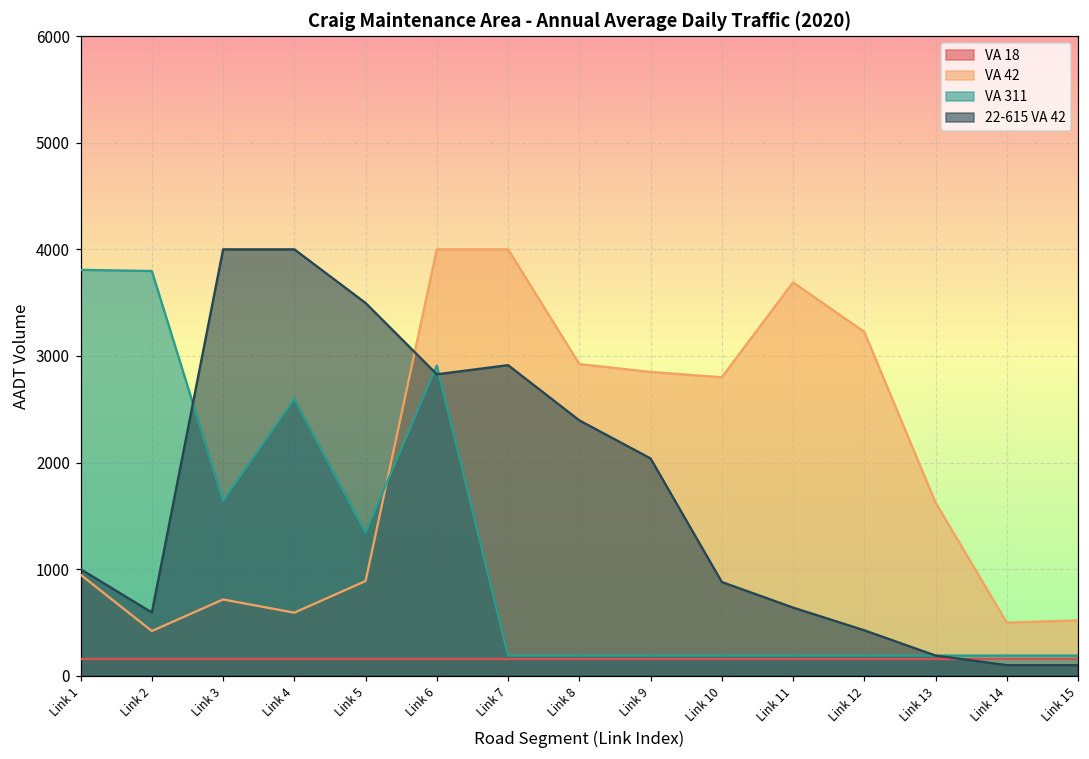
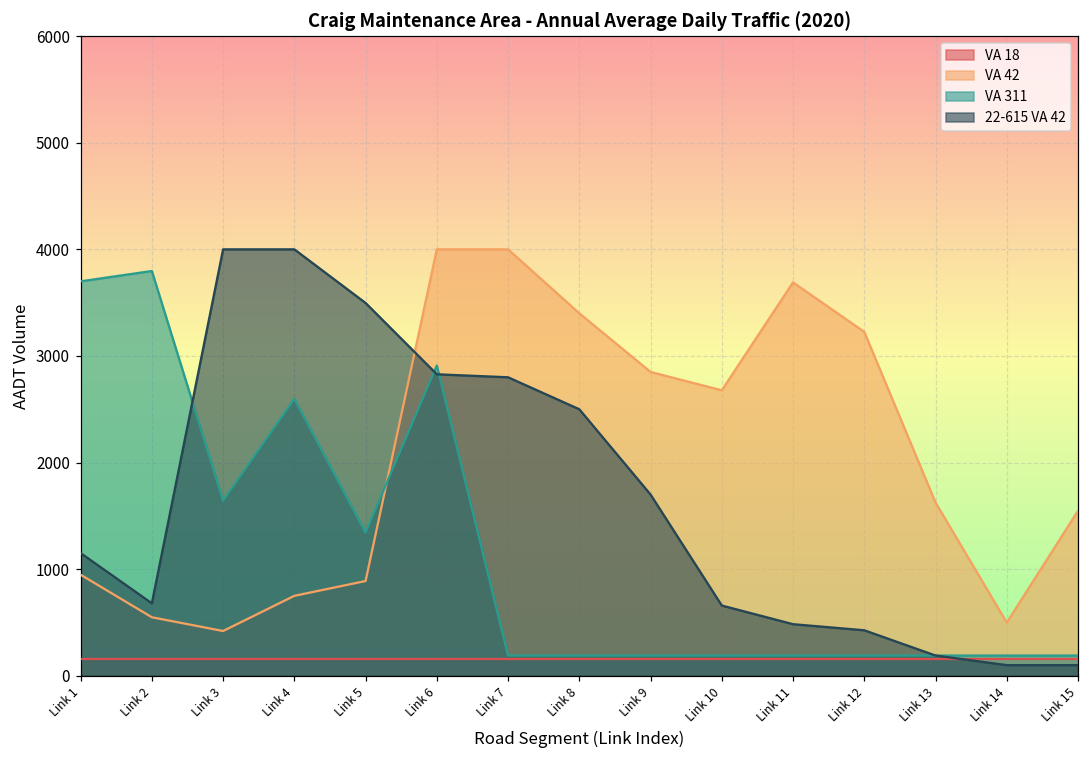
VA 311, Link 1: 3800 -> 3700
22-615 VA 42, Link 1: 1000 -> 1200
VA 42, Link 2: 400 -> 500
22-615 VA 42, Link 2: 600 -> 700
VA 42, Link 3: 700 -> 400
VA 42, Link 4: 600 -> 800
22-615 VA 42, Link 7: 2900 -> 2800
VA 42, Link 8: 2900 -> 3400
22-615 VA 42, Link 8: 2400 -> 2500
22-615 VA 42, Link 9: 2000 -> 1700
VA 42, Link 10: 2800 -> 2700
22-615 VA 42, Link 10: 900 -> 700
22-615 VA 42, Link 11: 600 -> 500
VA 42, Link 15: 500 -> 1500
